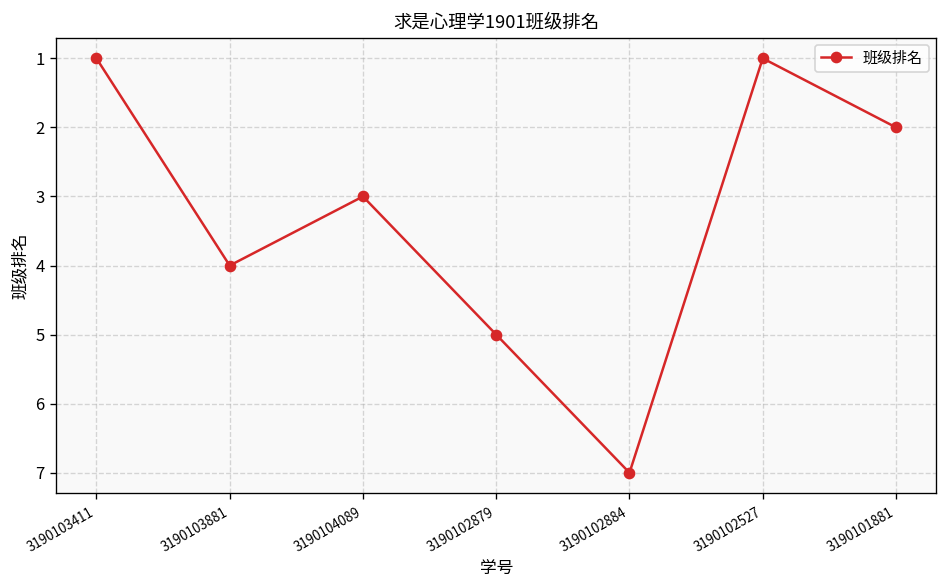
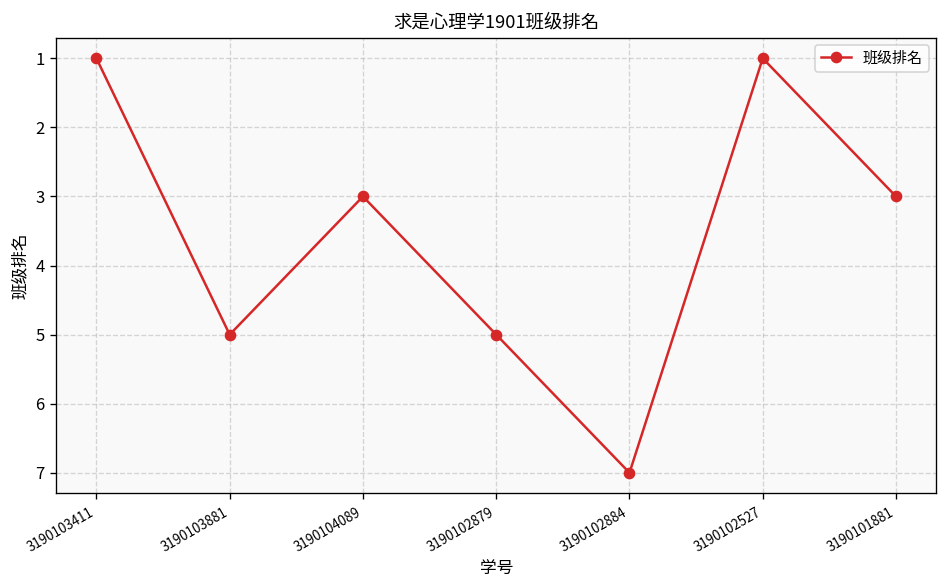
3190103881: 4 -> 5
3190101881: 2 -> 3
